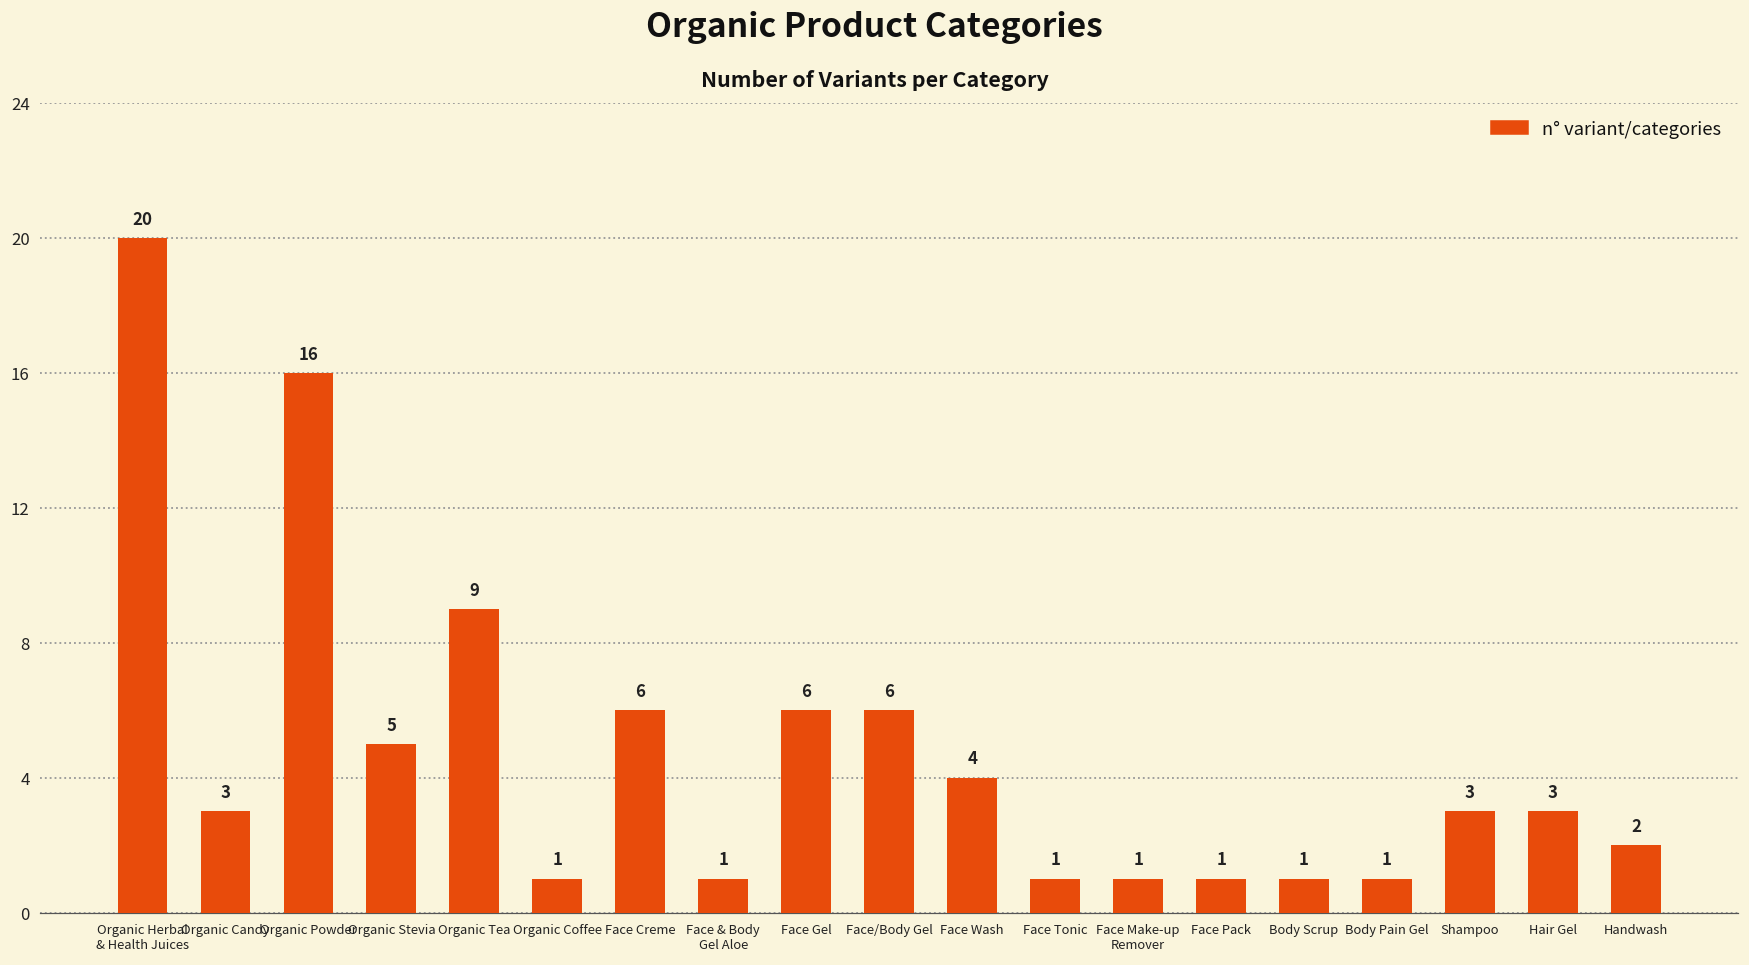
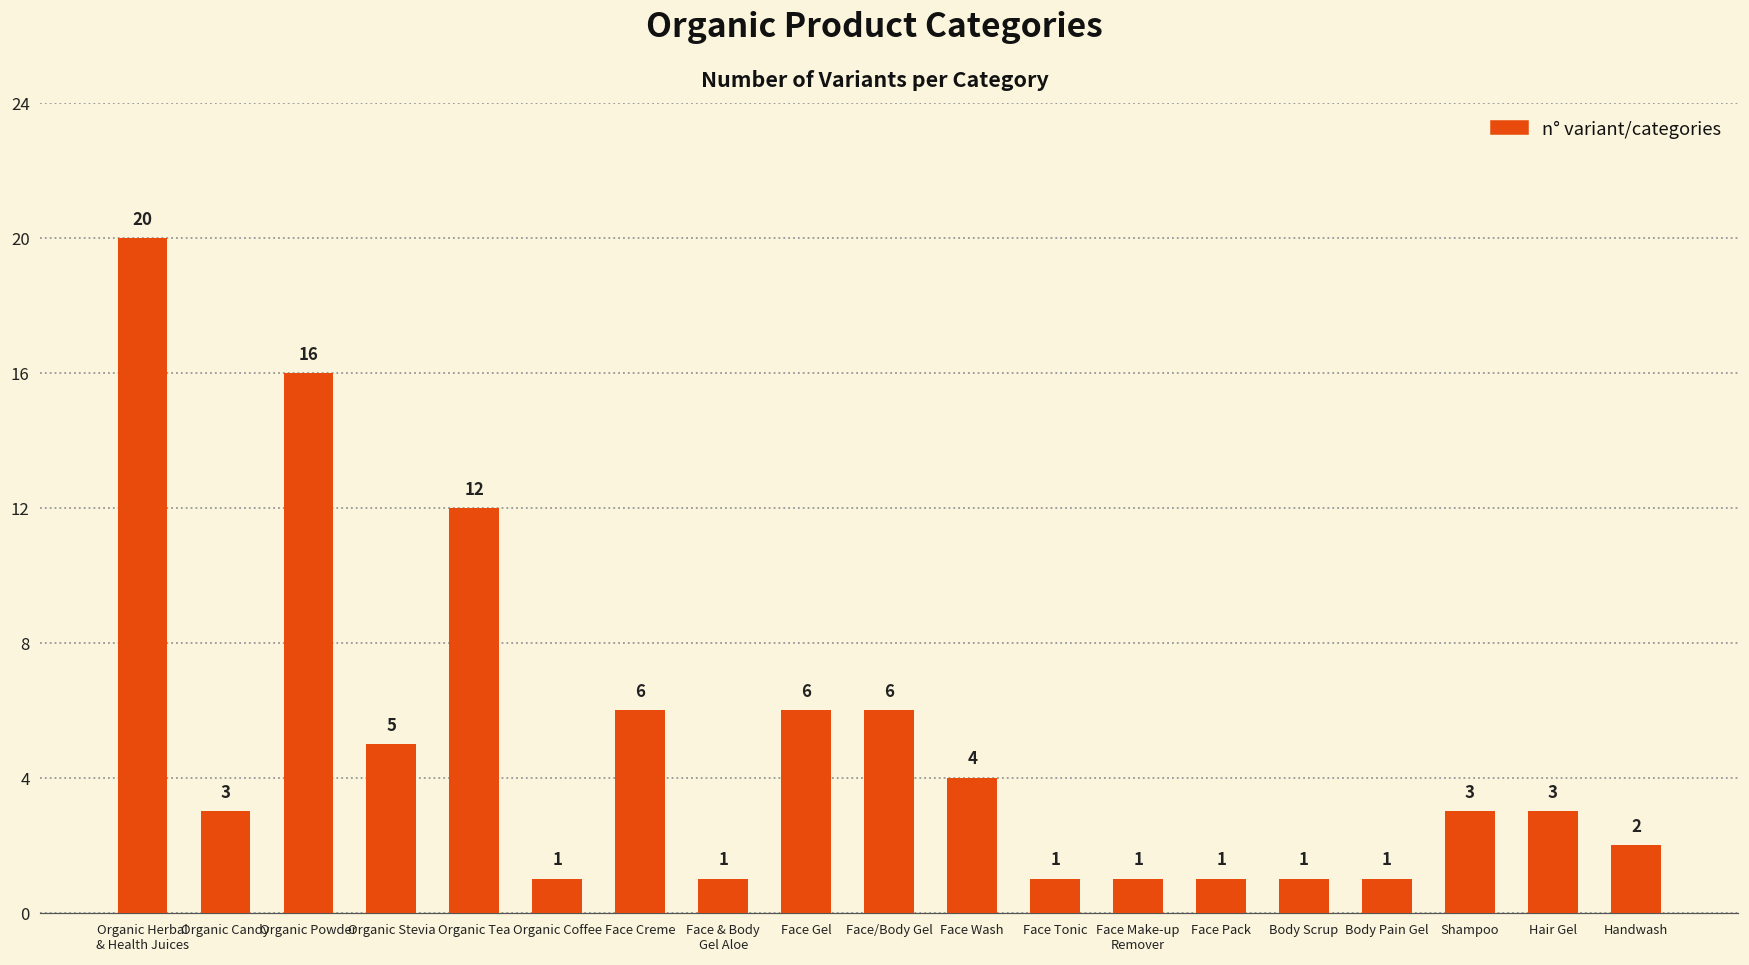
Organic Tea: 9 -> 12
